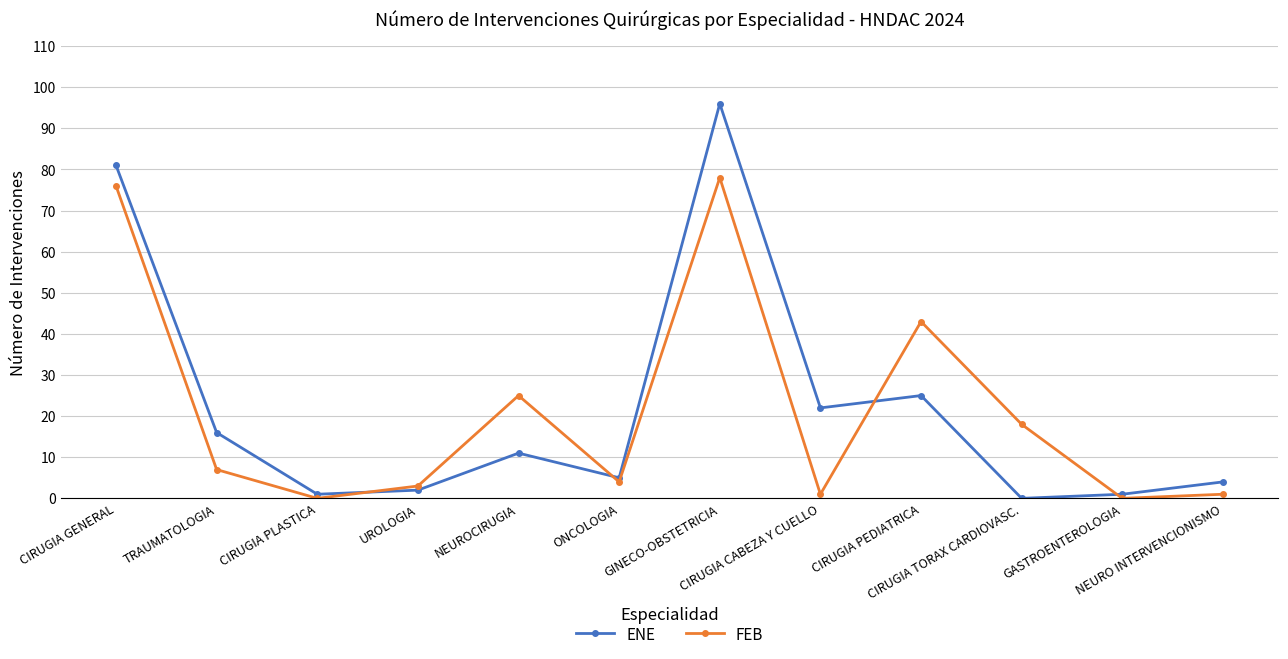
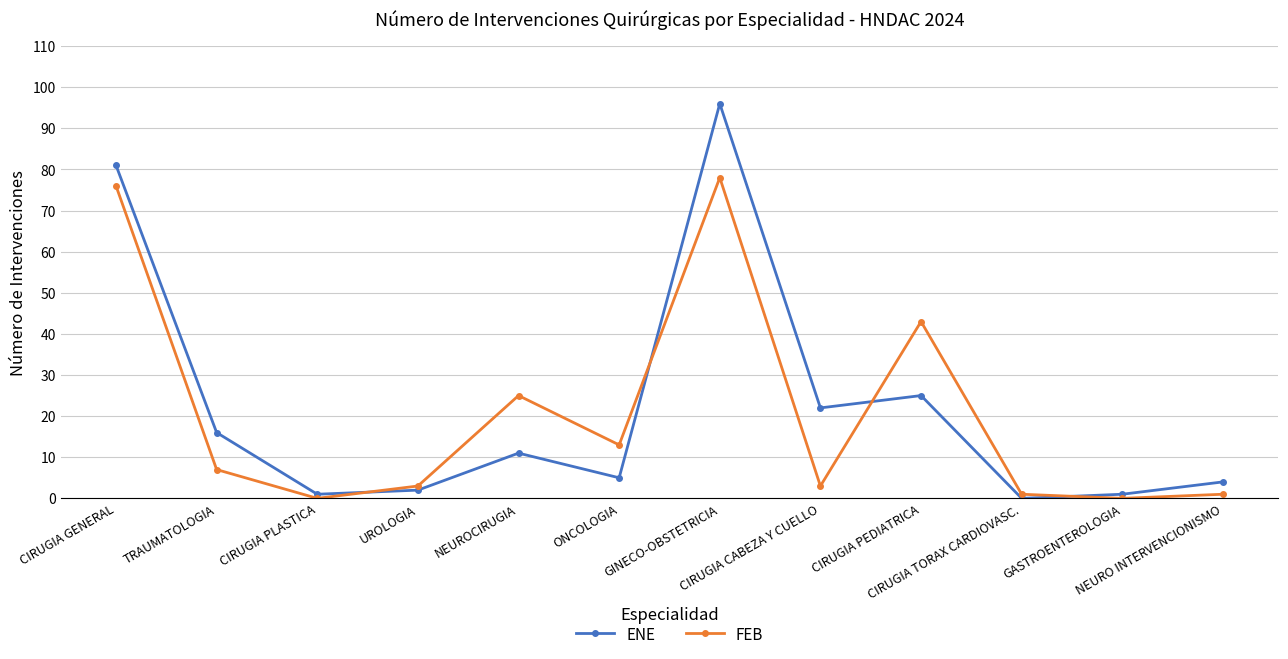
FEB, ONCOLOGIA: 4 -> 13
FEB, CIRUGIA CABEZA Y CUELLO: 1 -> 3
FEB, CIRUGIA TORAX CARDIOVASC.: 18 -> 1
